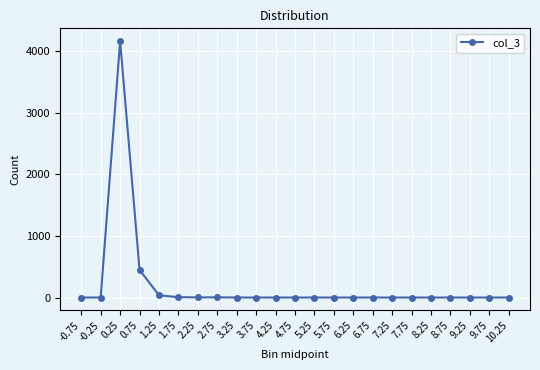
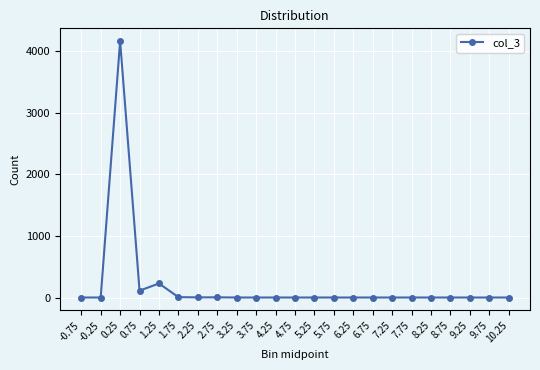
0.75: 500 -> 100
1.25: 0 -> 200
